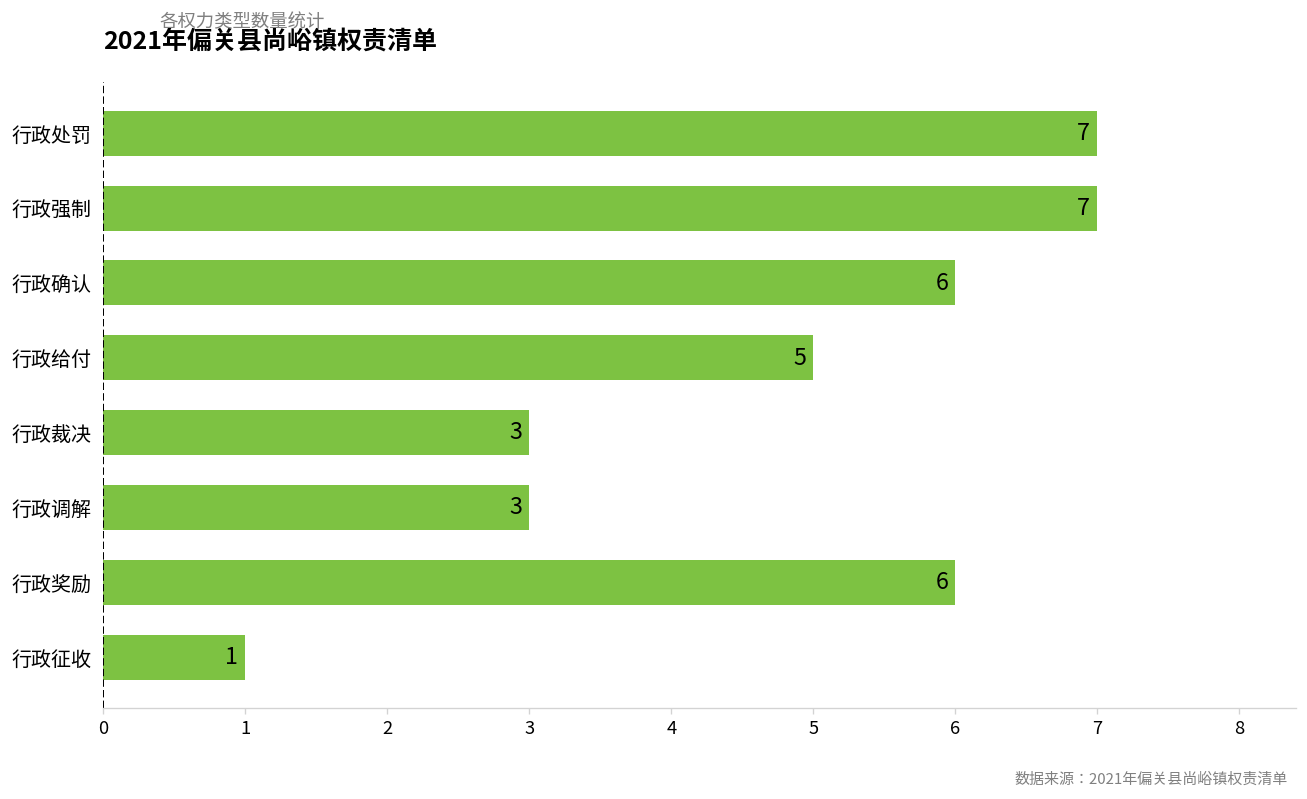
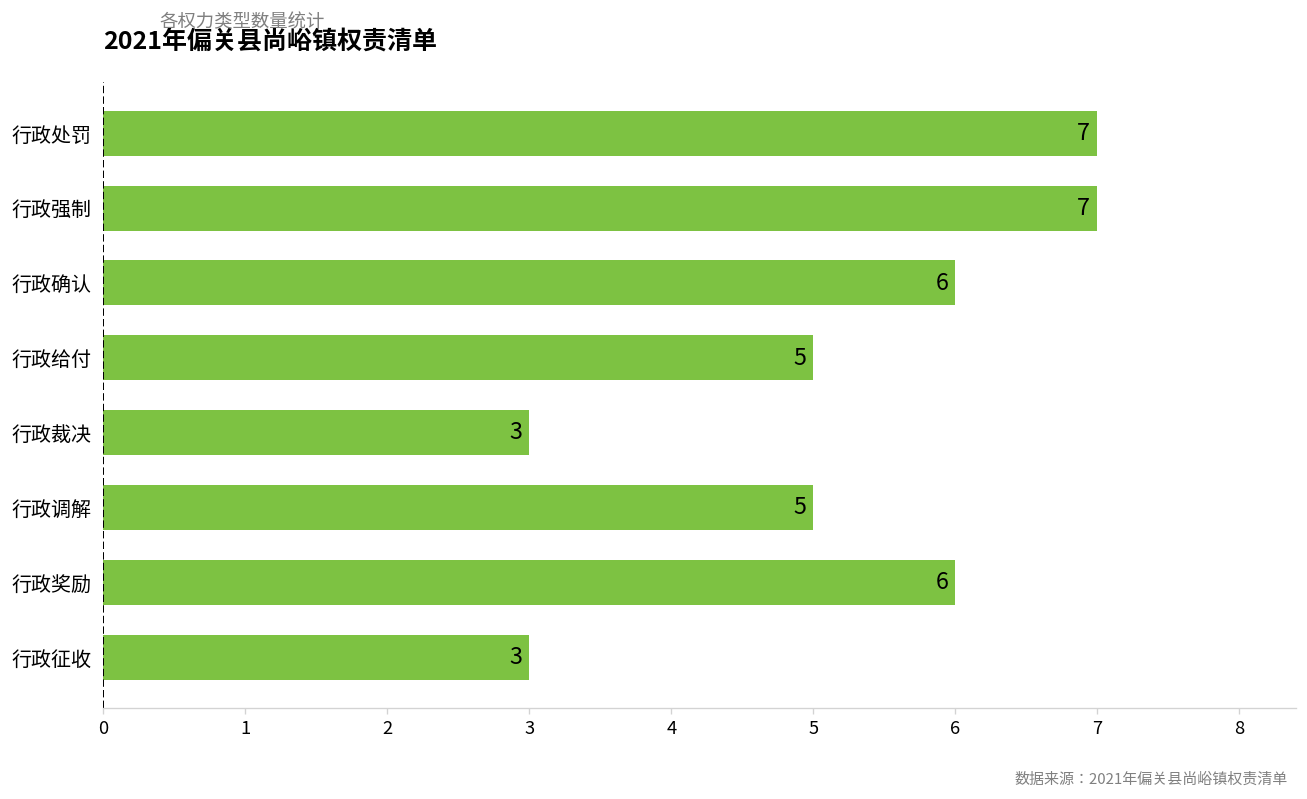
行政调解: 3 -> 5
行政征收: 1 -> 3
